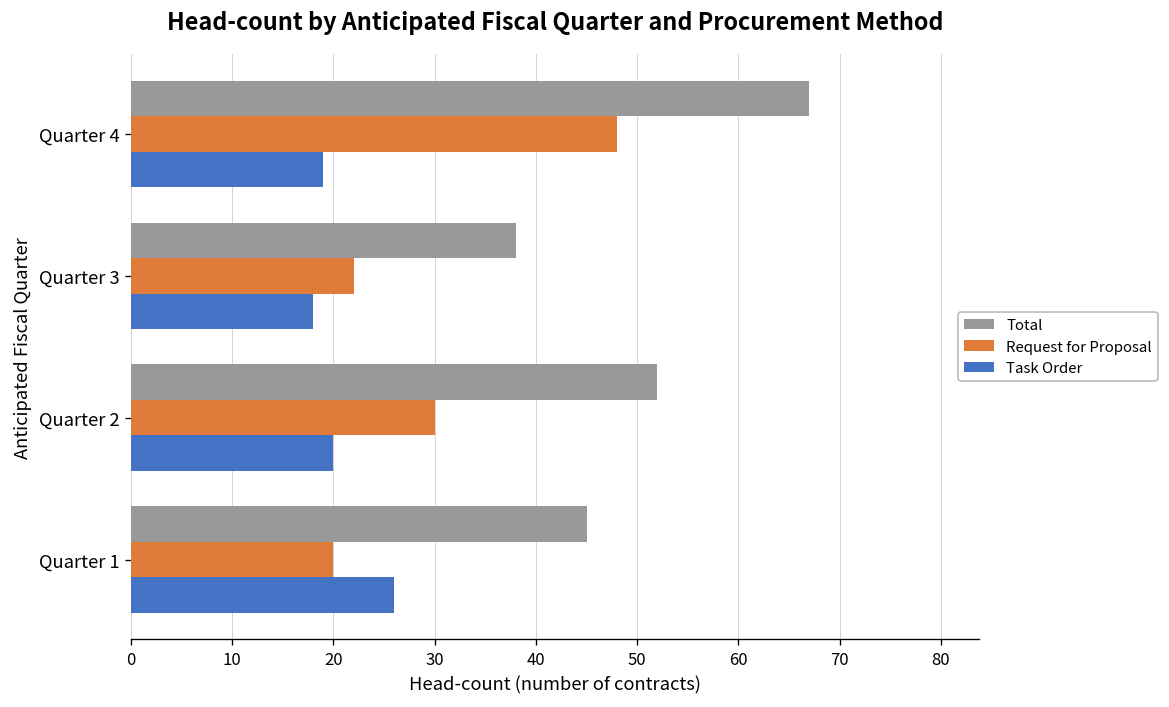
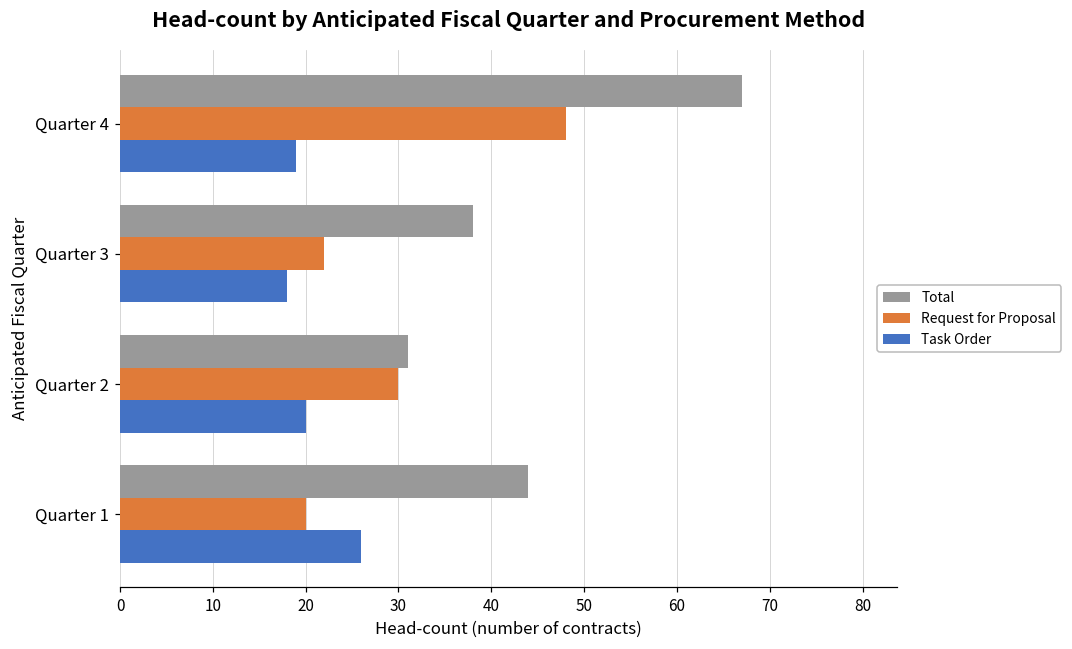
Total, Quarter 2: 52 -> 31
Total, Quarter 1: 45 -> 44
